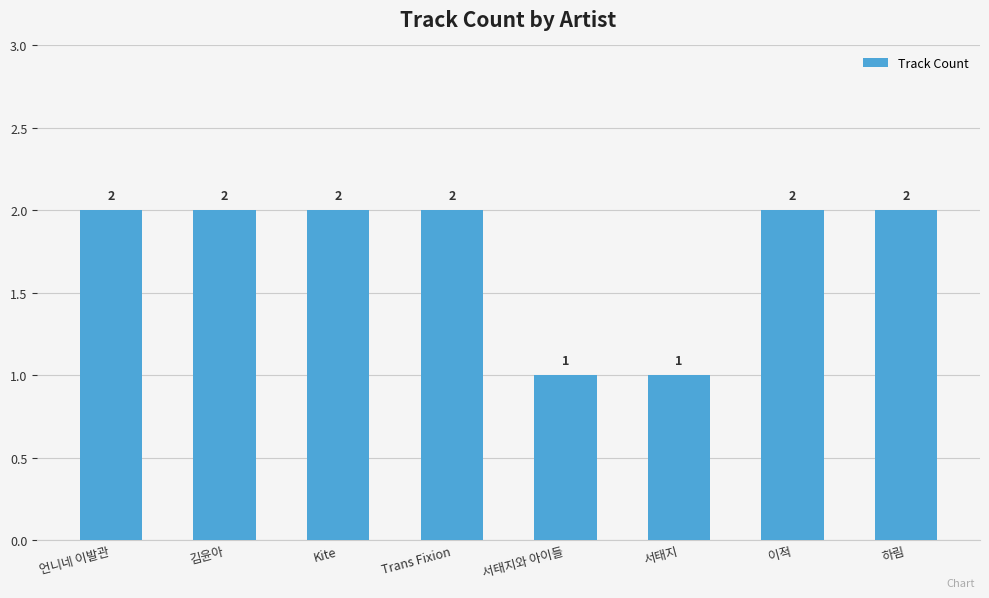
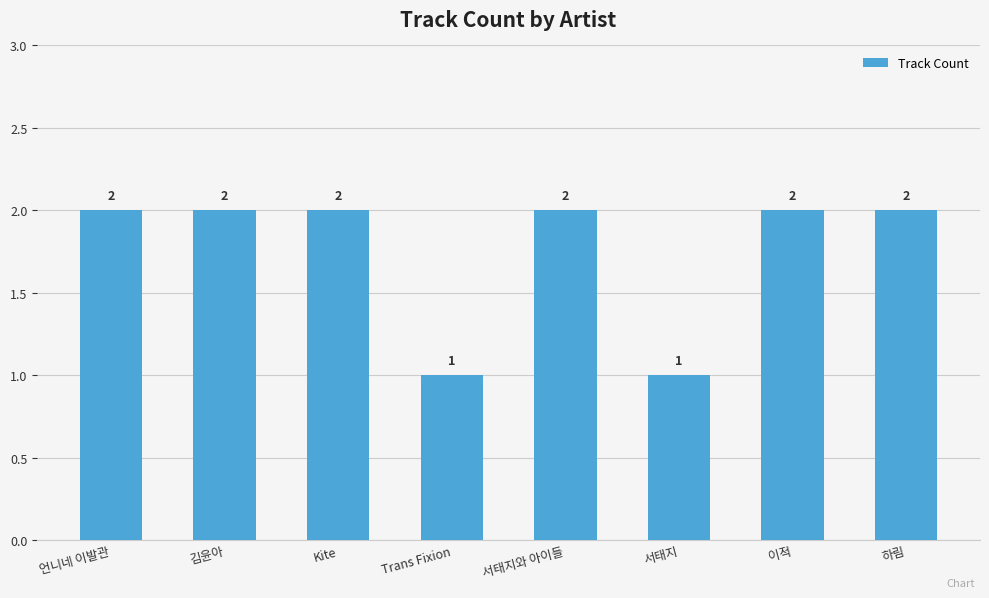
Trans Fixion: 2 -> 1
서태지와 아이들: 1 -> 2
